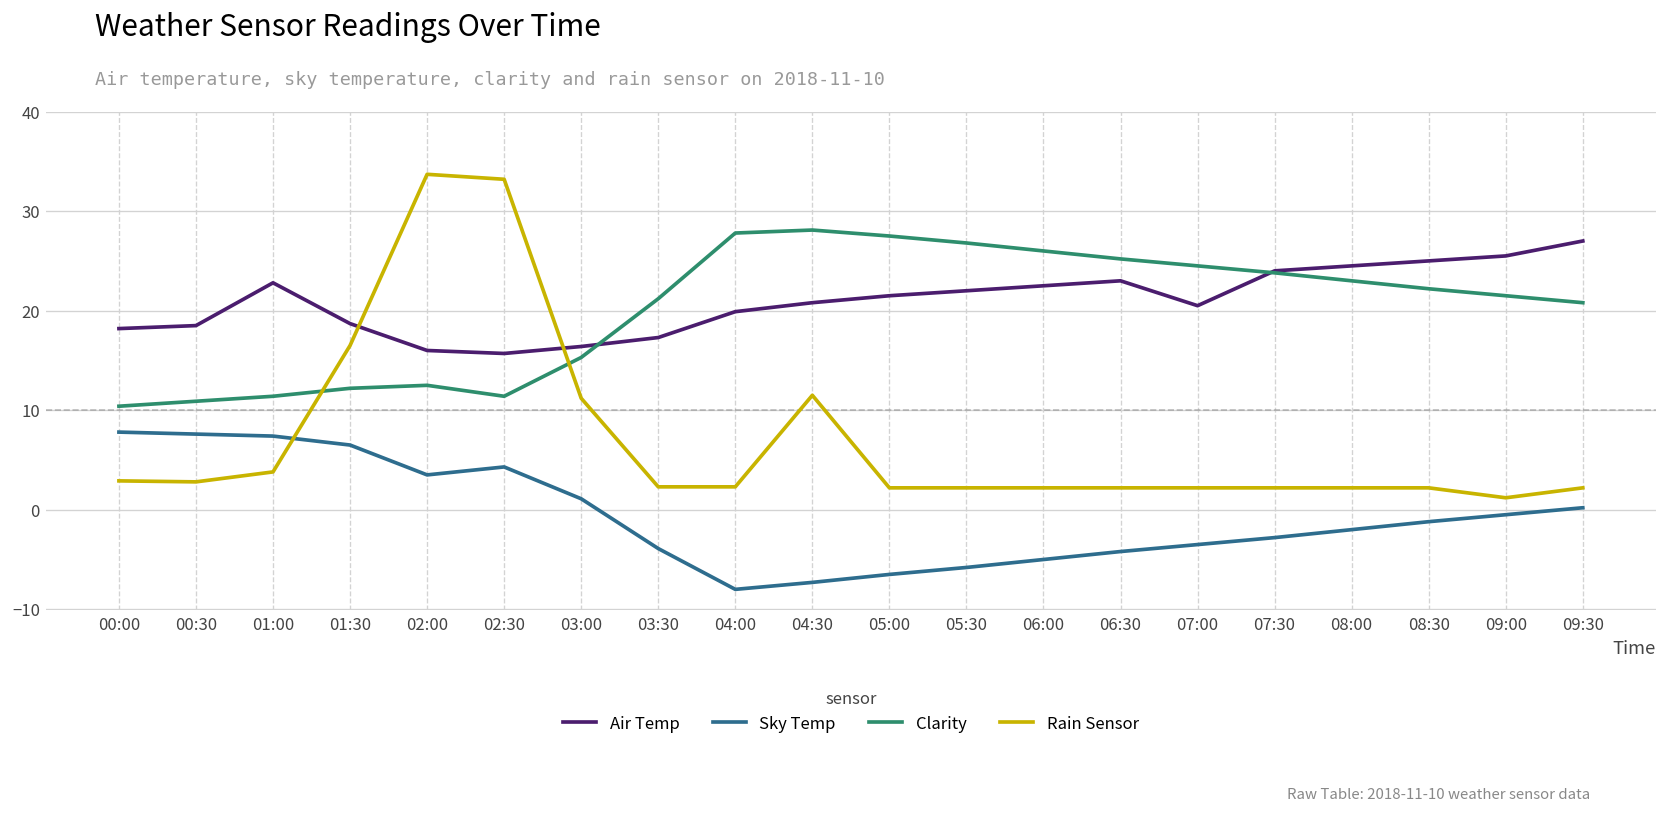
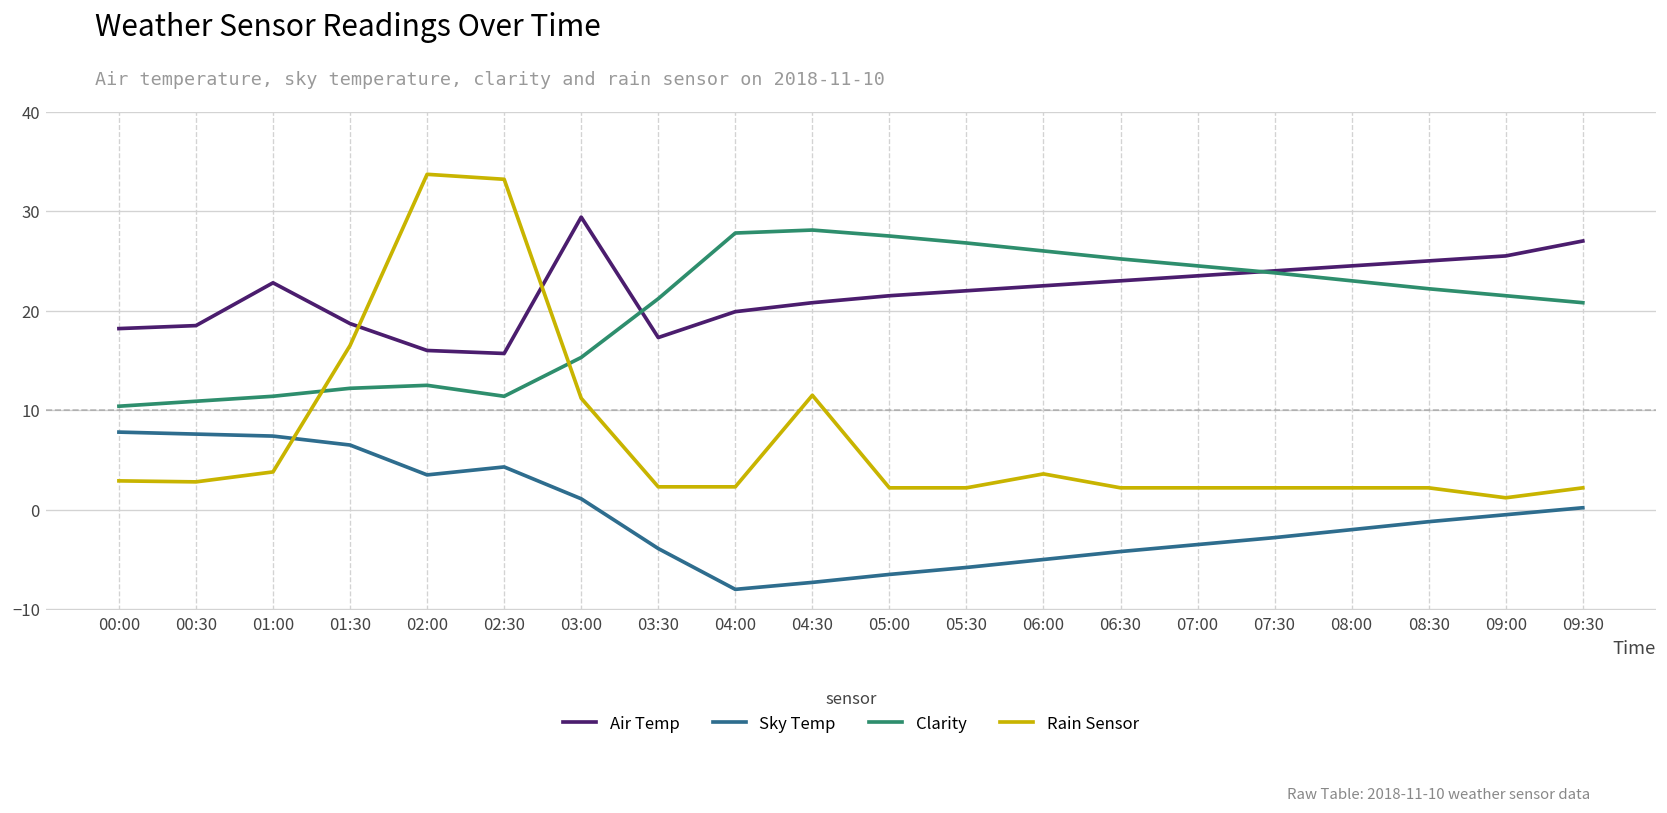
Air Temp, 03:00: 16 -> 29
Rain Sensor, 06:00: 2 -> 4
Air Temp, 07:00: 21 -> 24
